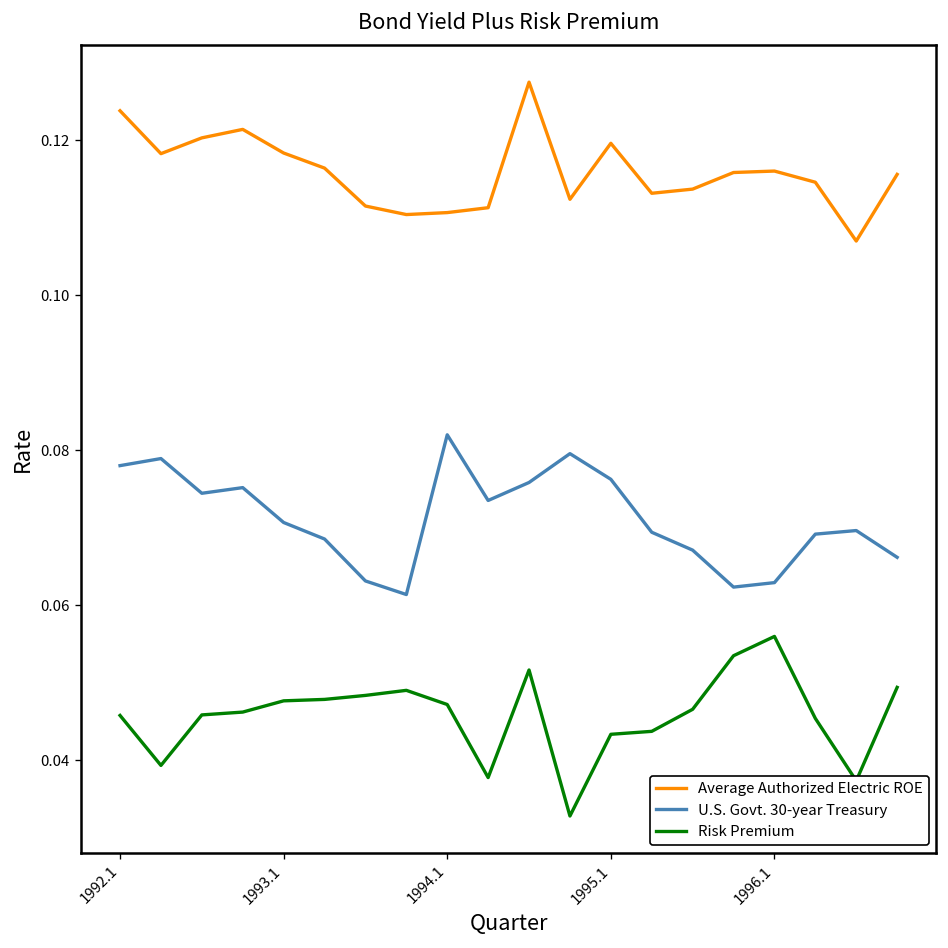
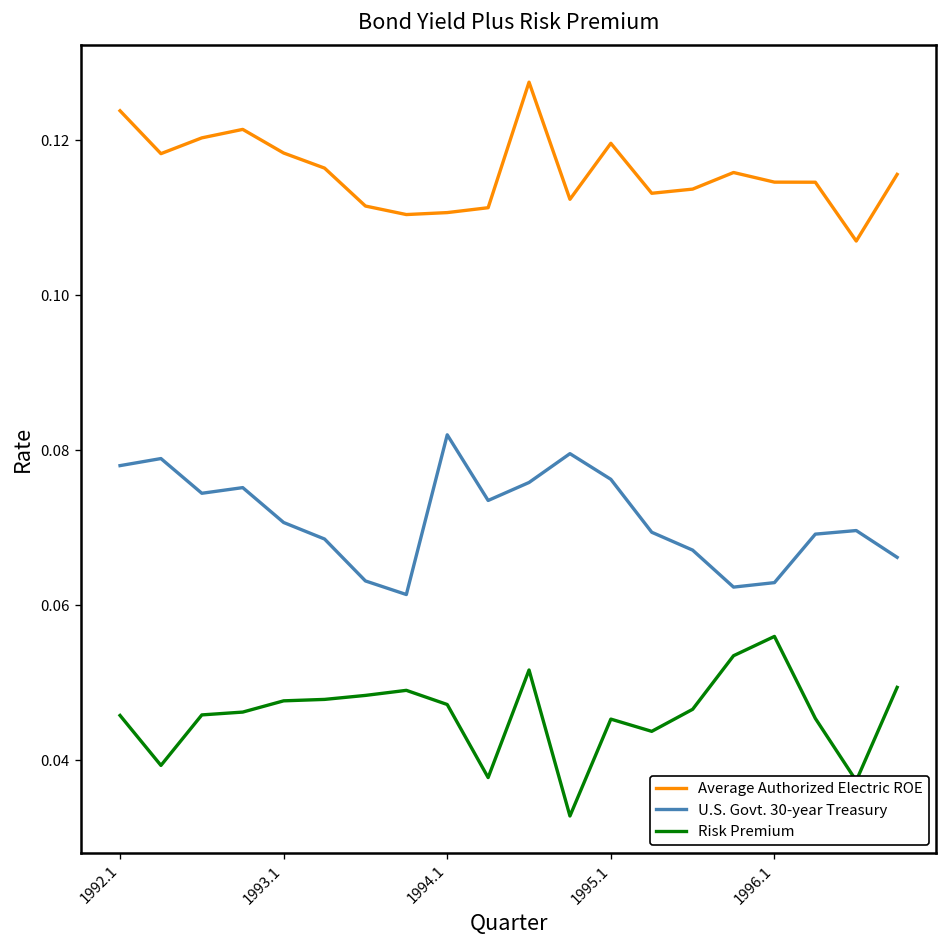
Risk Premium, 1995.1: 0.043 -> 0.045
Average Authorized Electric ROE, 1996.1: 0.116 -> 0.115
